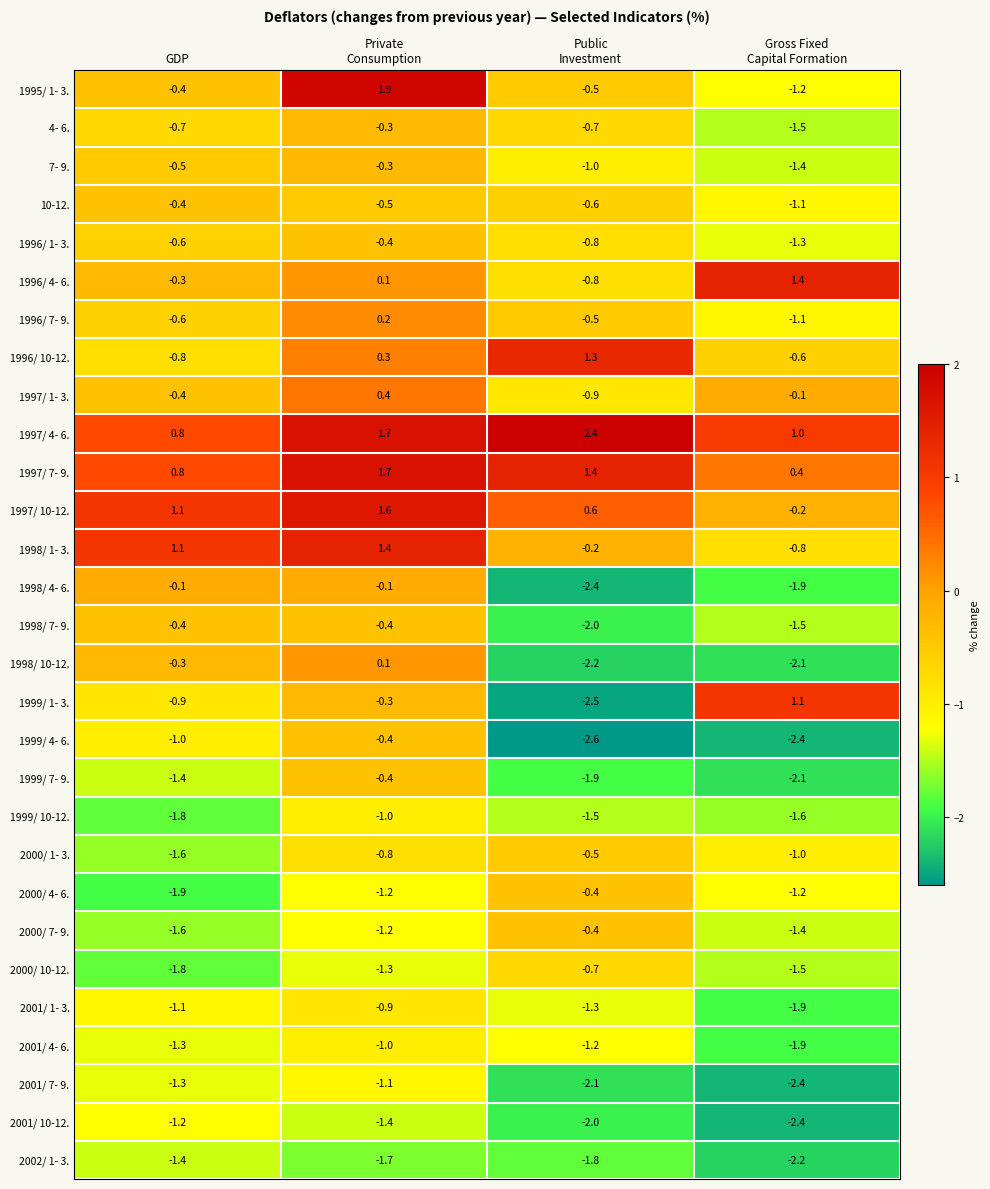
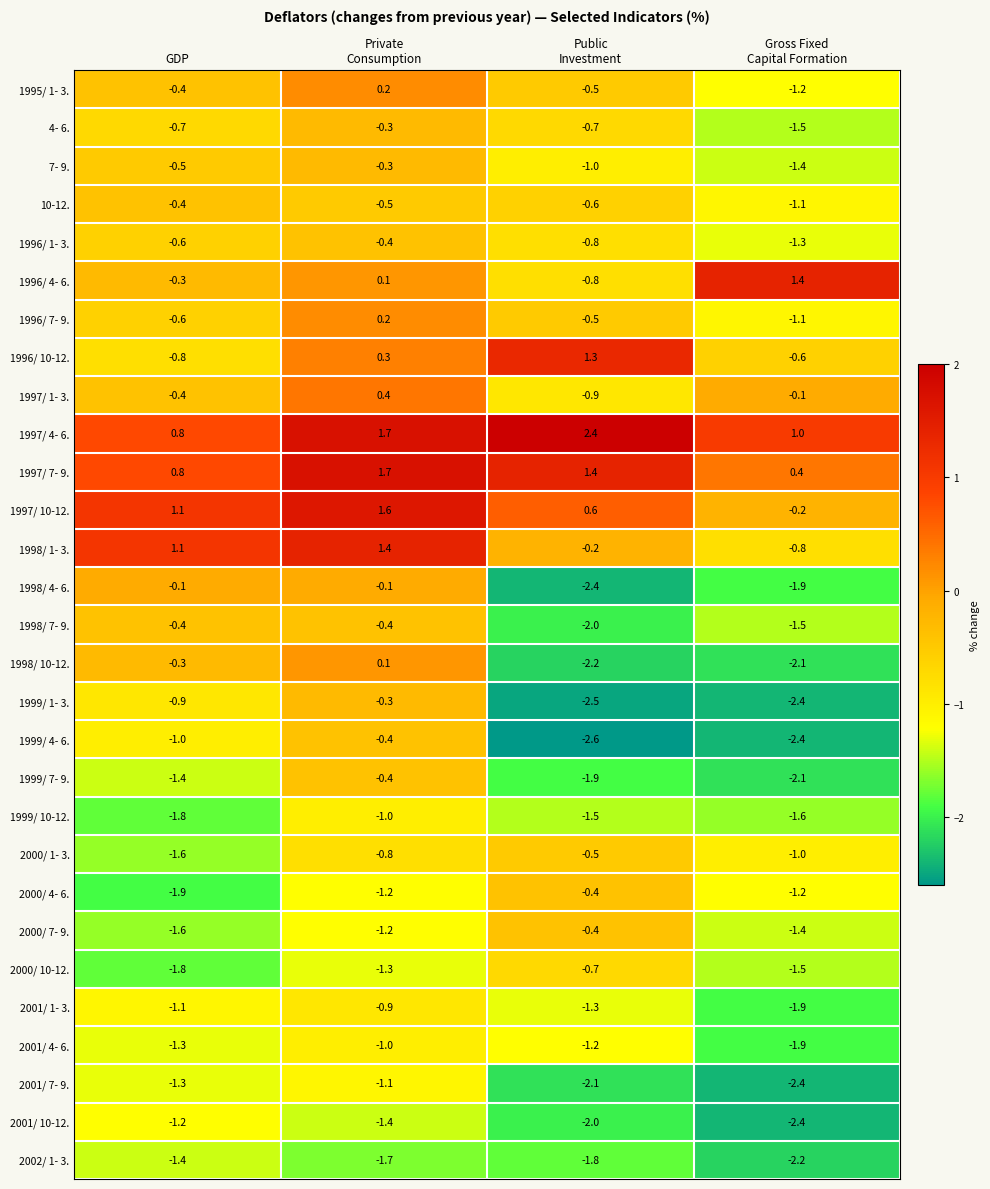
1995/ 1- 3., Private Consumption: 1.9 -> 0.2
1999/ 1- 3., Gross Fixed Capital Formation: 1.1 -> -2.4
